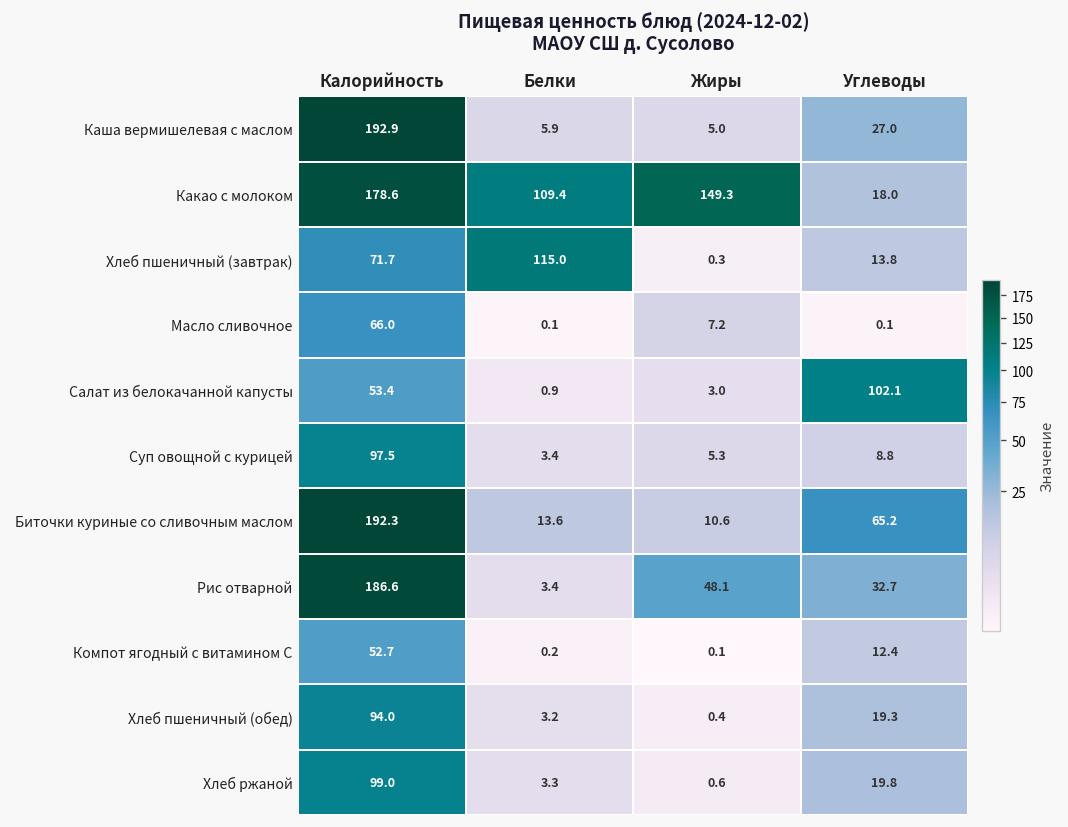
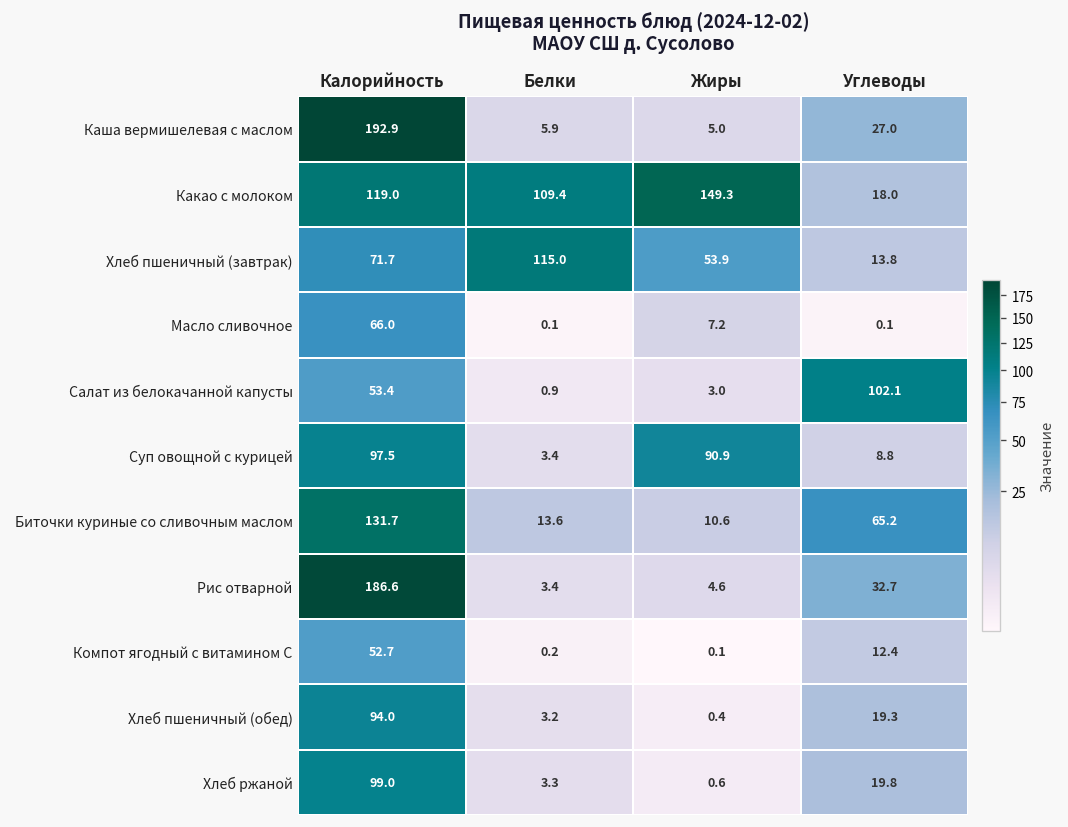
Какао с молоком, Калорийность: 178.6 -> 119.0
Хлеб пшеничный (завтрак), Жиры: 0.3 -> 53.9
Суп овощной с курицей, Жиры: 5.3 -> 90.9
Биточки куриные со сливочным маслом, Калорийность: 192.3 -> 131.7
Рис отварной, Жиры: 48.1 -> 4.6
